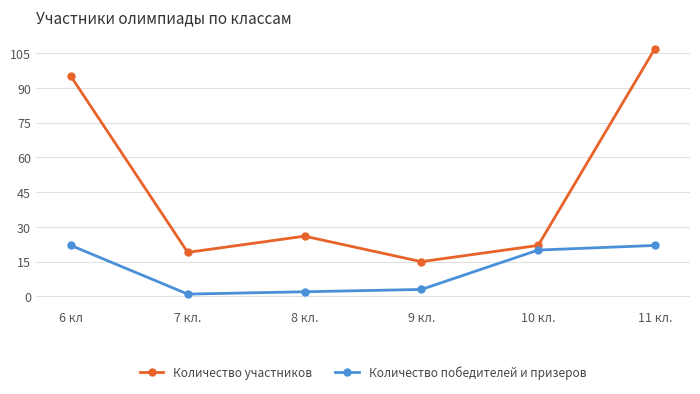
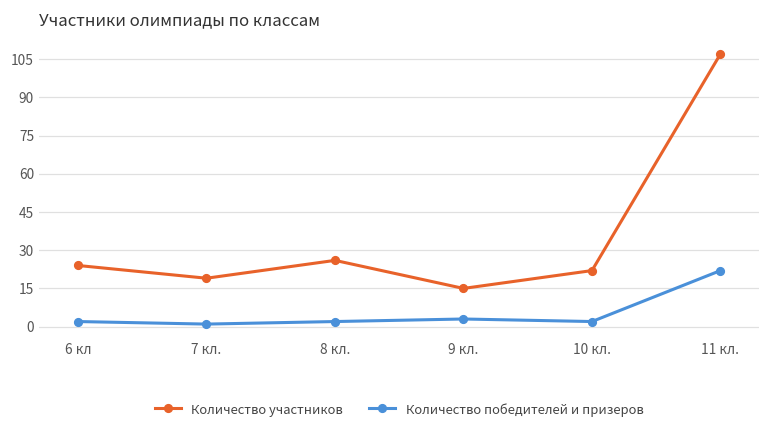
Количество участников, 6 кл: 95 -> 24
Количество победителей и призеров, 6 кл: 22 -> 2
Количество победителей и призеров, 10 кл.: 20 -> 2
